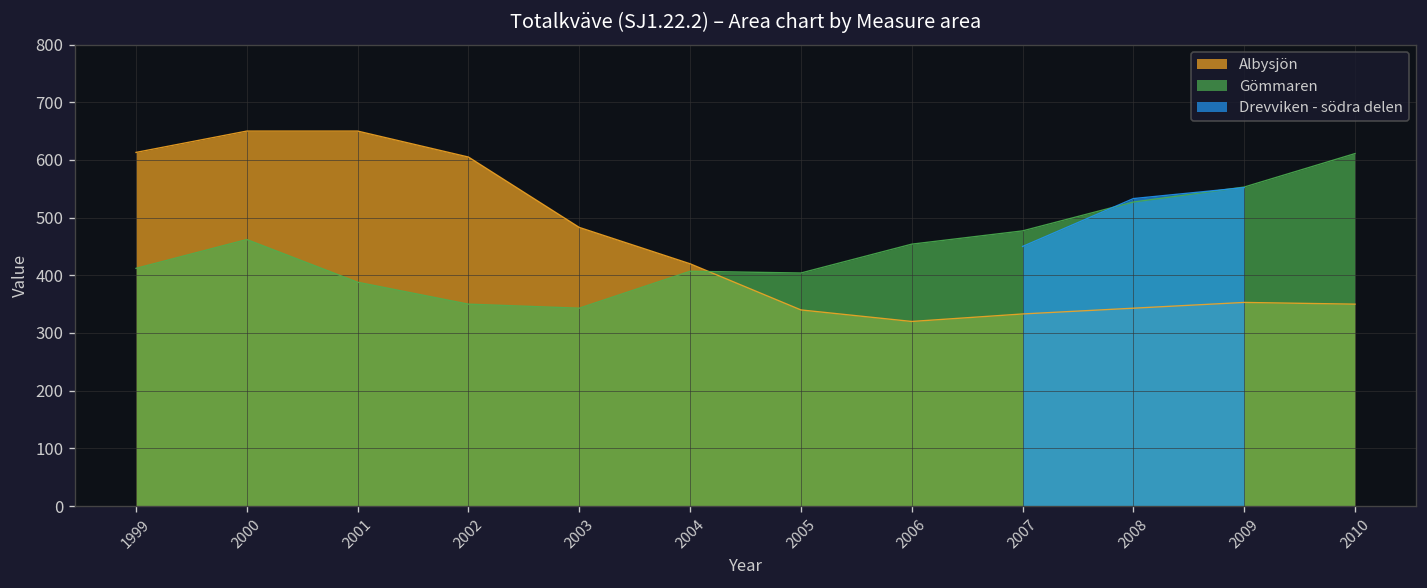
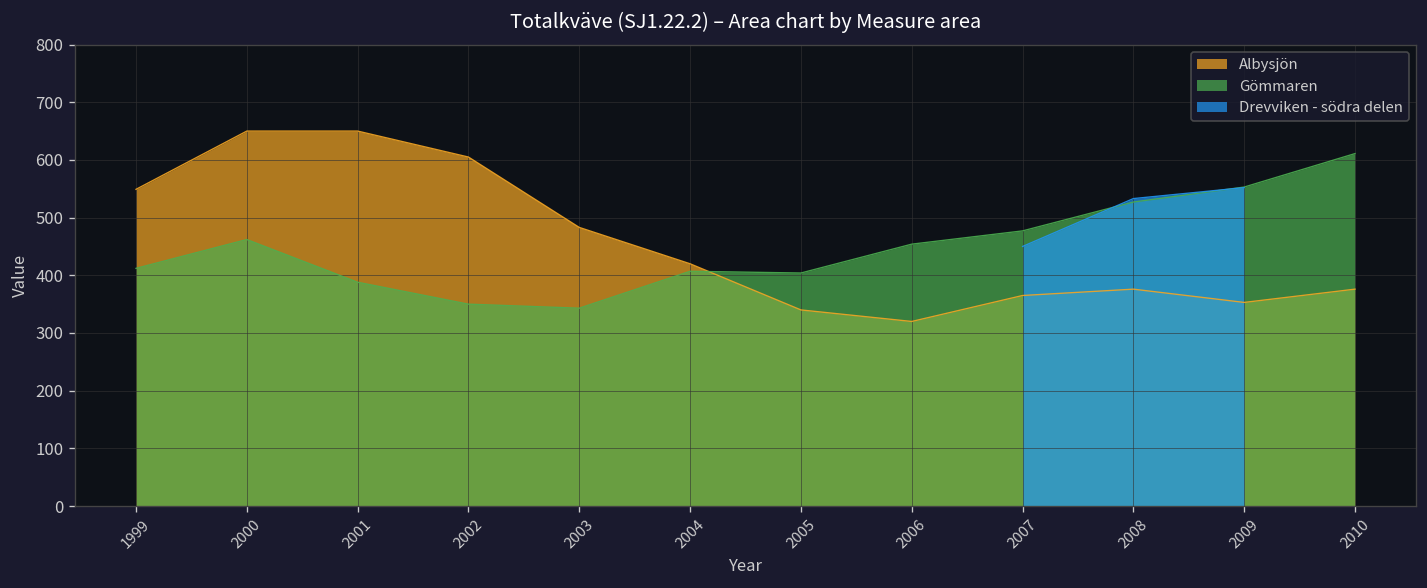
Albysjön, 1999: 610 -> 550
Albysjön, 2007: 330 -> 370
Albysjön, 2008: 340 -> 380
Albysjön, 2010: 350 -> 380
